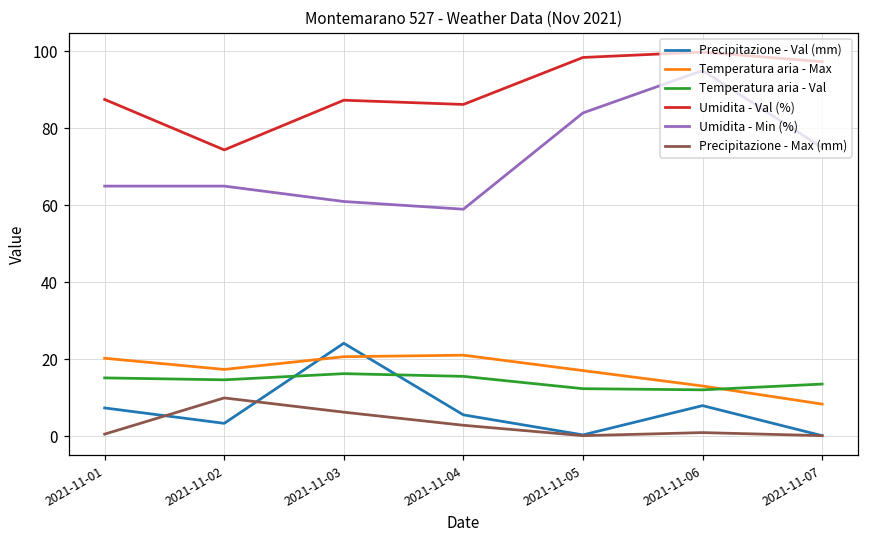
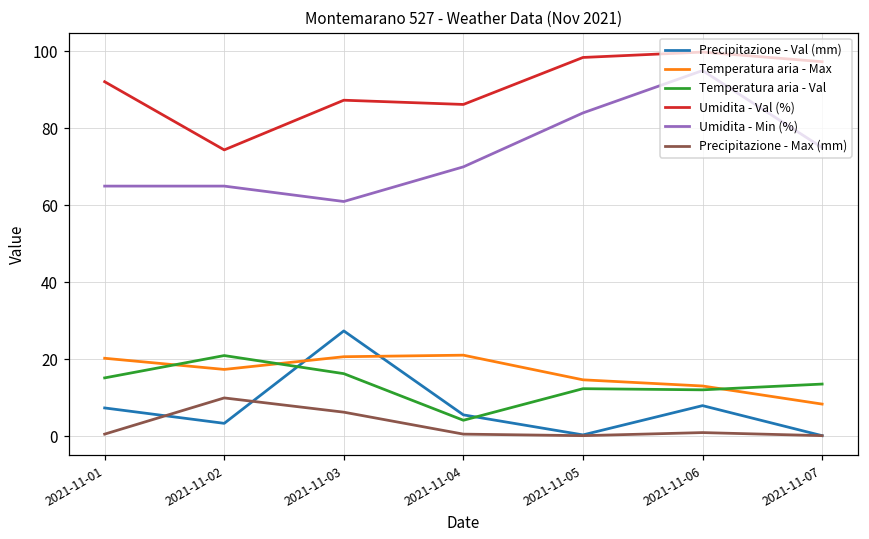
Umidita - Val (%), 2021-11-01: 88 -> 92
Temperatura aria - Val, 2021-11-02: 15 -> 21
Precipitazione - Val (mm), 2021-11-03: 24 -> 27
Temperatura aria - Val, 2021-11-04: 16 -> 4
Umidita - Min (%), 2021-11-04: 59 -> 70
Precipitazione - Max (mm), 2021-11-04: 3 -> 1
Temperatura aria - Max, 2021-11-05: 17 -> 15
